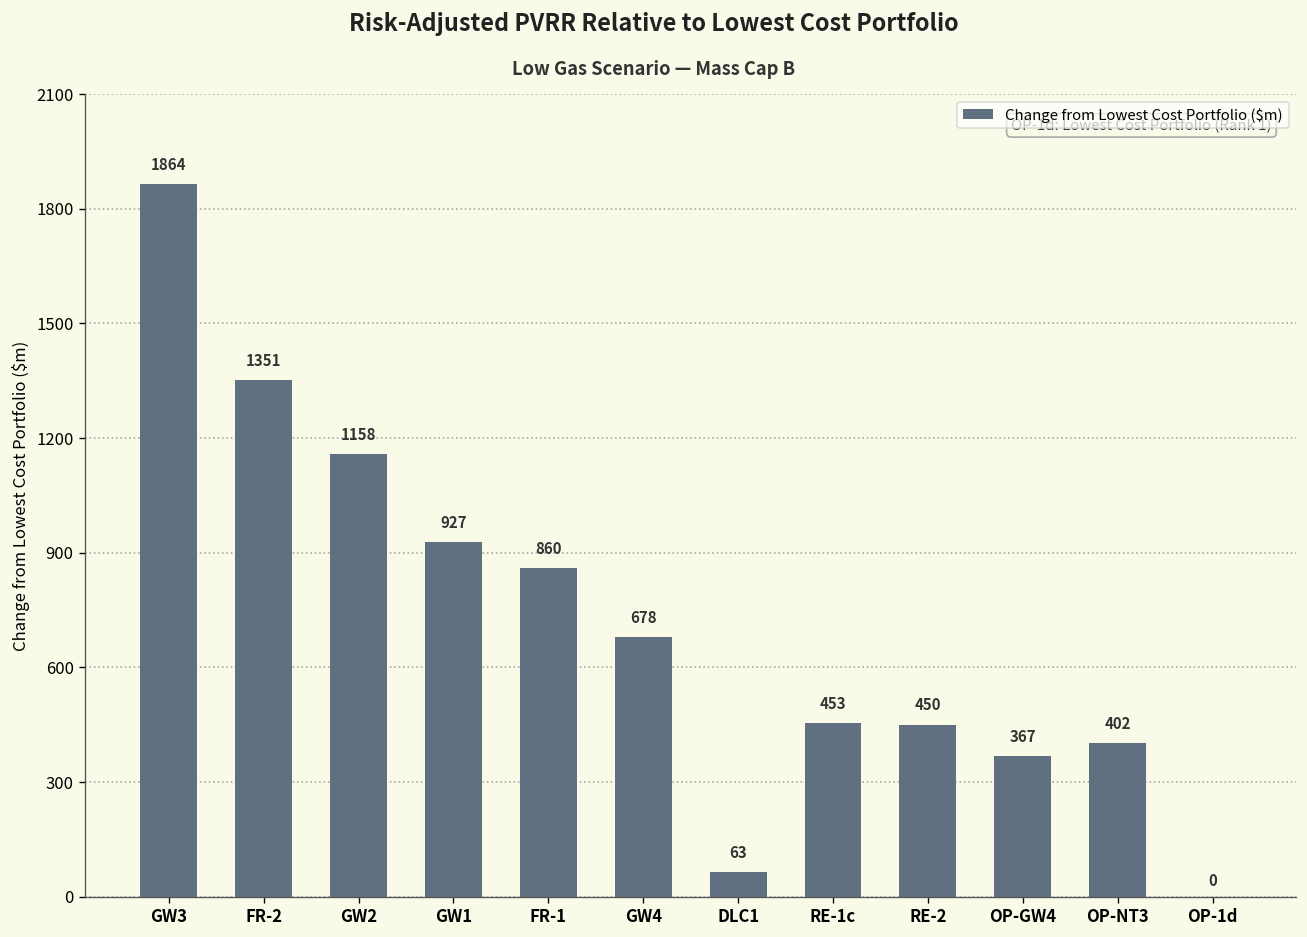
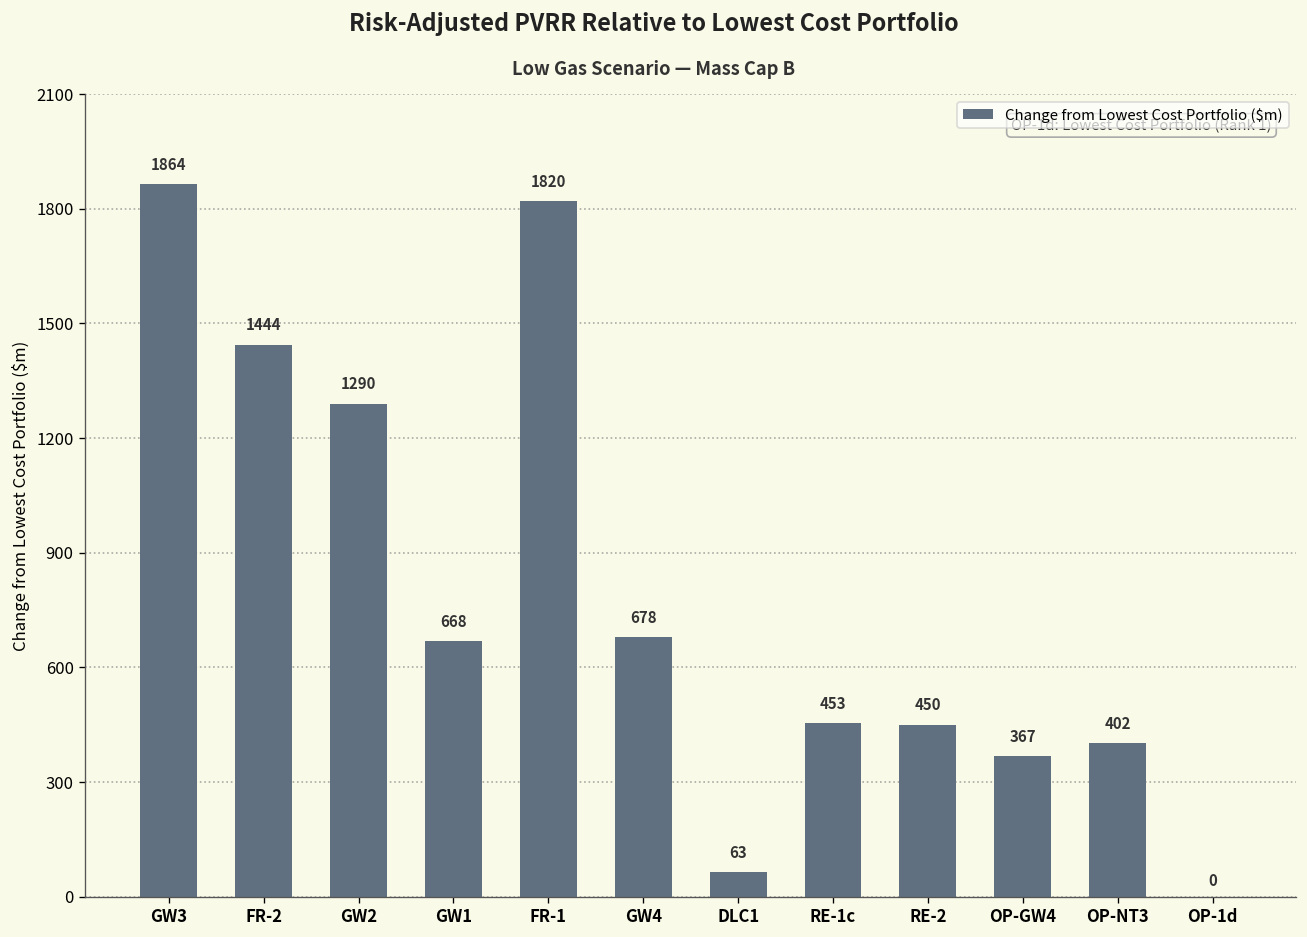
FR-2: 1351 -> 1444
GW2: 1158 -> 1290
GW1: 927 -> 668
FR-1: 860 -> 1820
